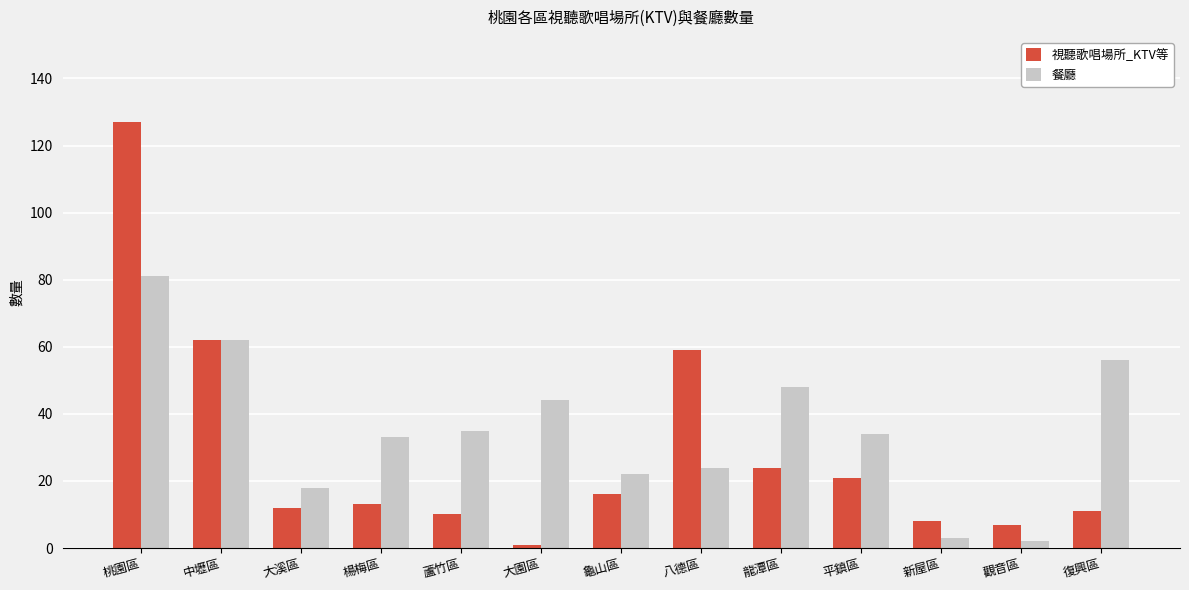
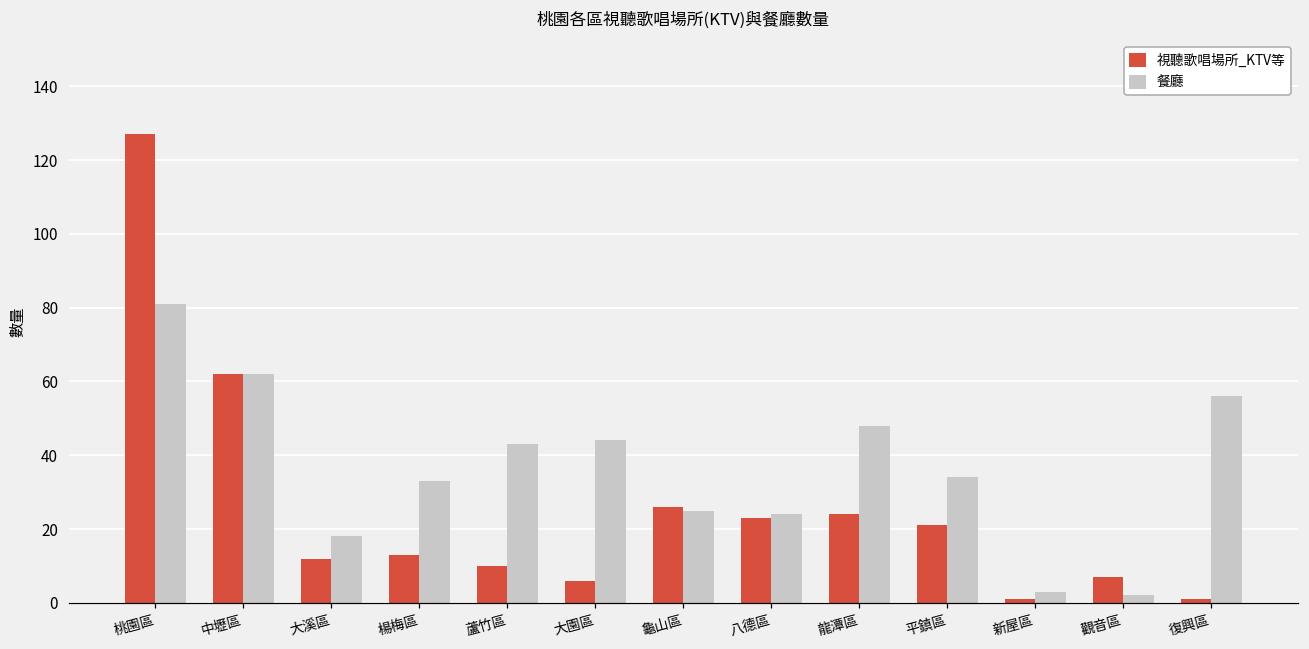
餐廳, 蘆竹區: 35 -> 43
視聽歌唱場所_KTV等, 大園區: 1 -> 6
視聽歌唱場所_KTV等, 龜山區: 16 -> 26
餐廳, 龜山區: 22 -> 25
視聽歌唱場所_KTV等, 八德區: 59 -> 23
視聽歌唱場所_KTV等, 新屋區: 8 -> 1
視聽歌唱場所_KTV等, 復興區: 11 -> 1
